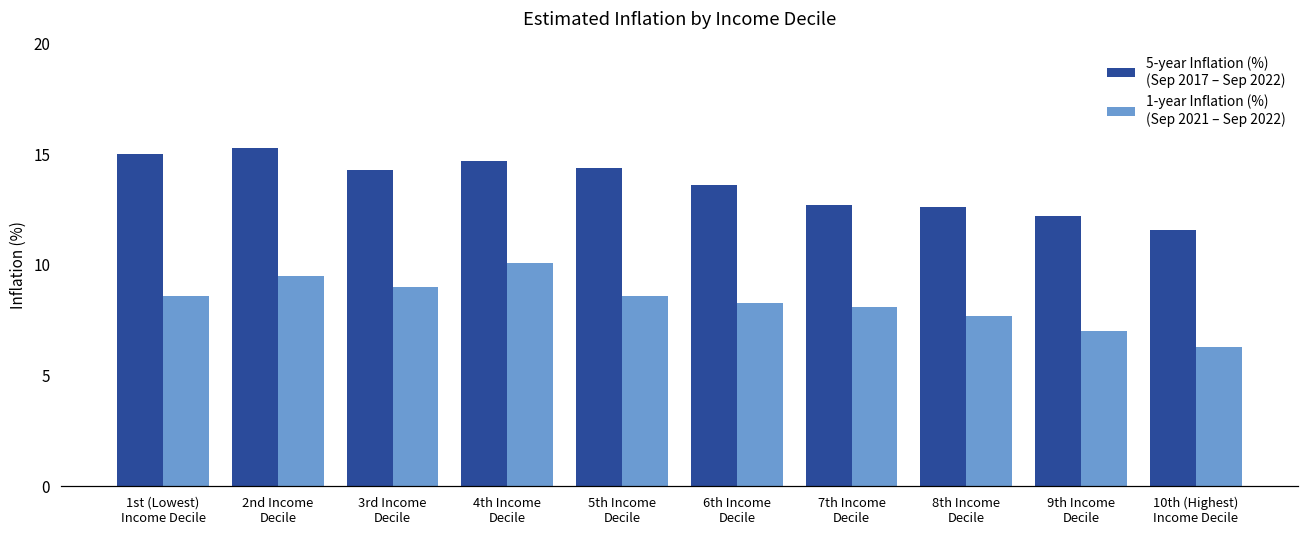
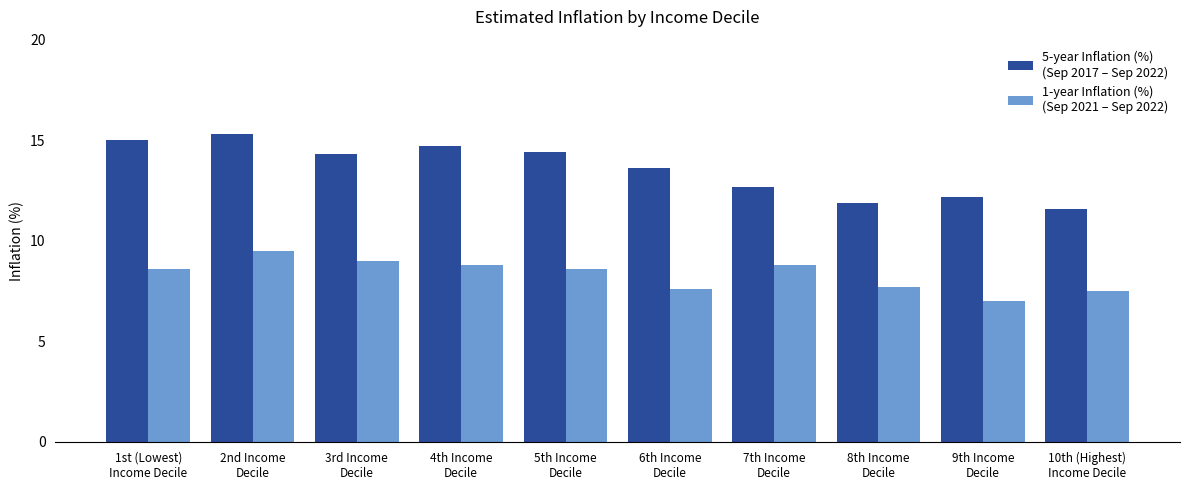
1-year Inflation (%) (Sep 2021 – Sep 2022), 4th Income Decile: 10.1 -> 8.8
1-year Inflation (%) (Sep 2021 – Sep 2022), 6th Income Decile: 8.3 -> 7.6
1-year Inflation (%) (Sep 2021 – Sep 2022), 7th Income Decile: 8.1 -> 8.8
5-year Inflation (%) (Sep 2017 – Sep 2022), 8th Income Decile: 12.6 -> 11.9
1-year Inflation (%) (Sep 2021 – Sep 2022), 10th (Highest) Income Decile: 6.3 -> 7.5
